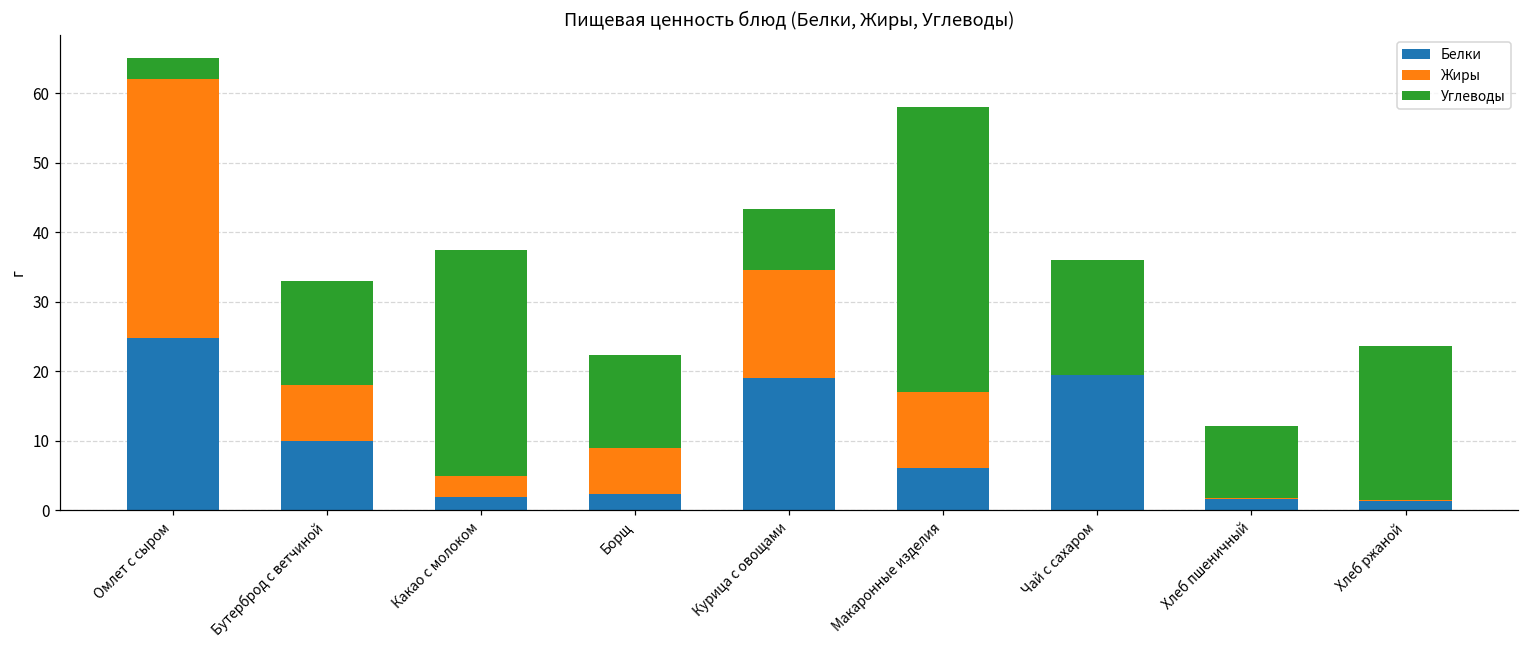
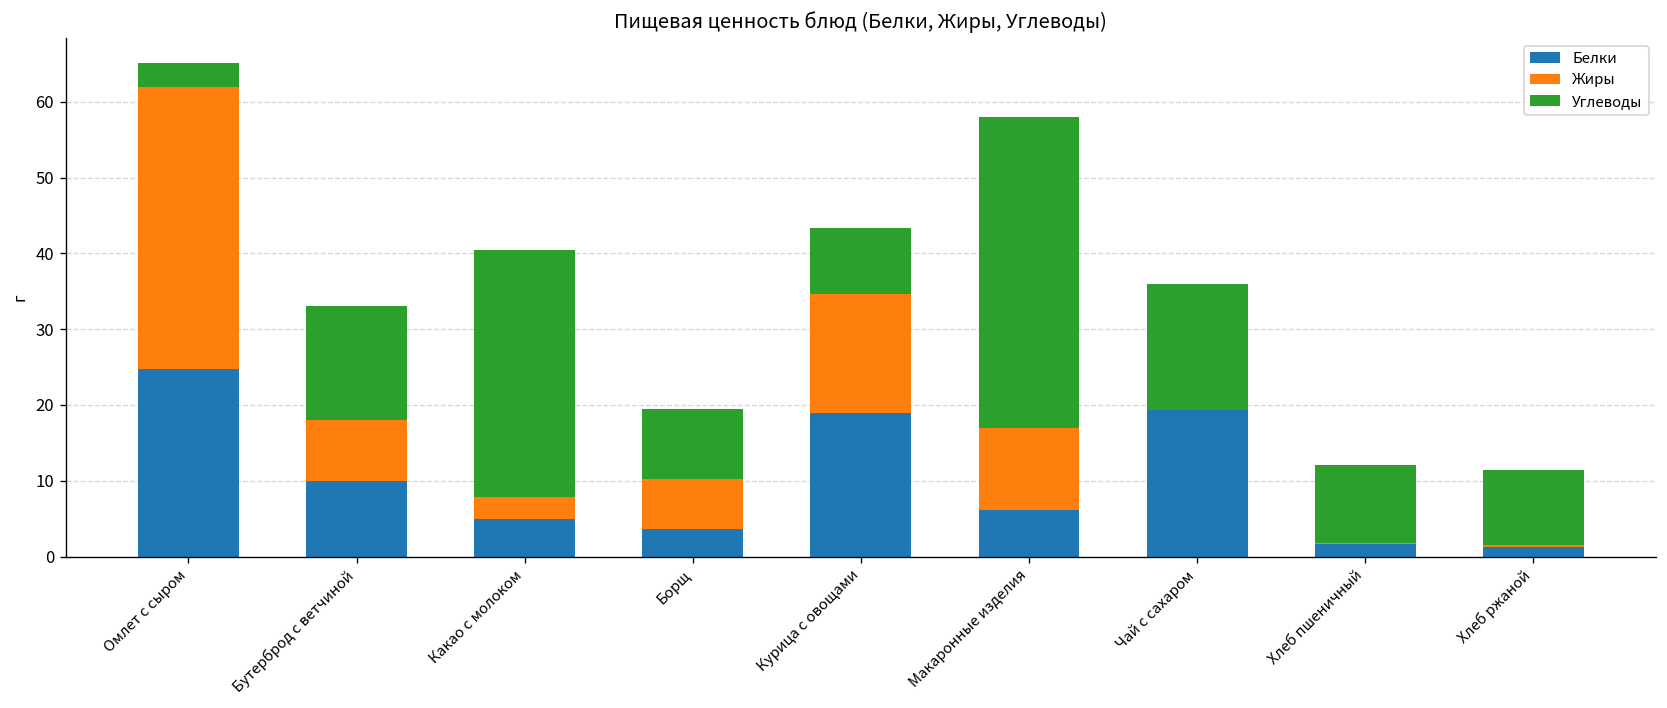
Белки, Какао с молоком: 2 -> 5
Белки, Борщ: 2 -> 4
Углеводы, Борщ: 13 -> 9
Углеводы, Хлеб ржаной: 22 -> 10
